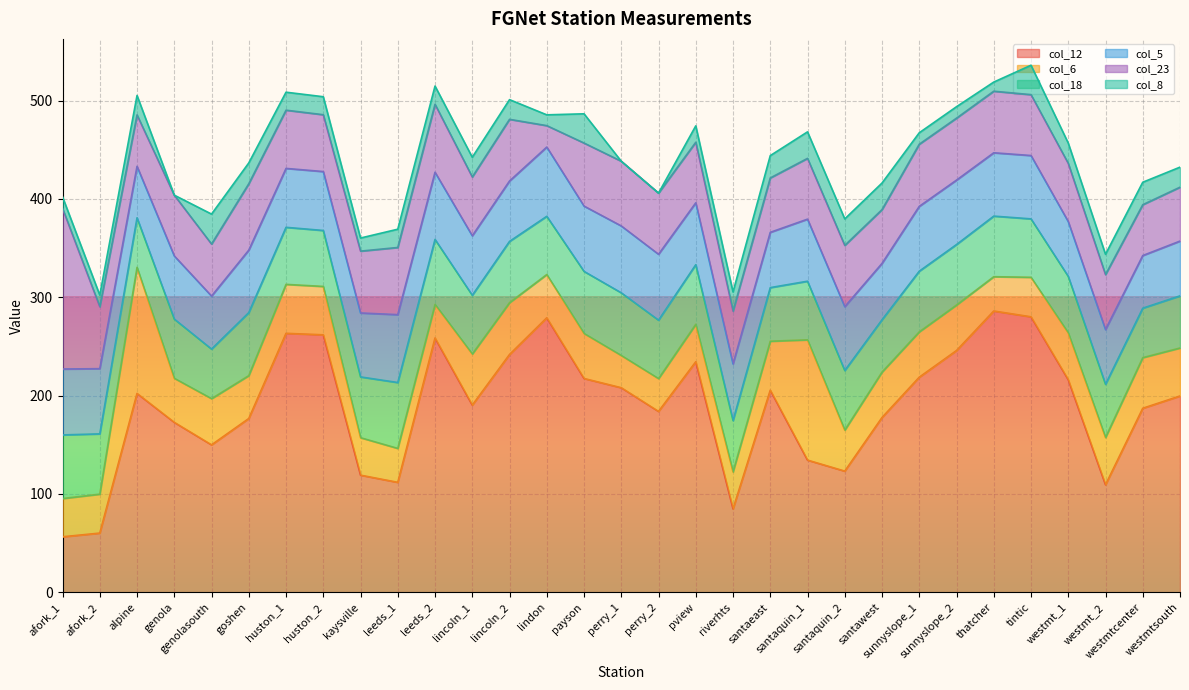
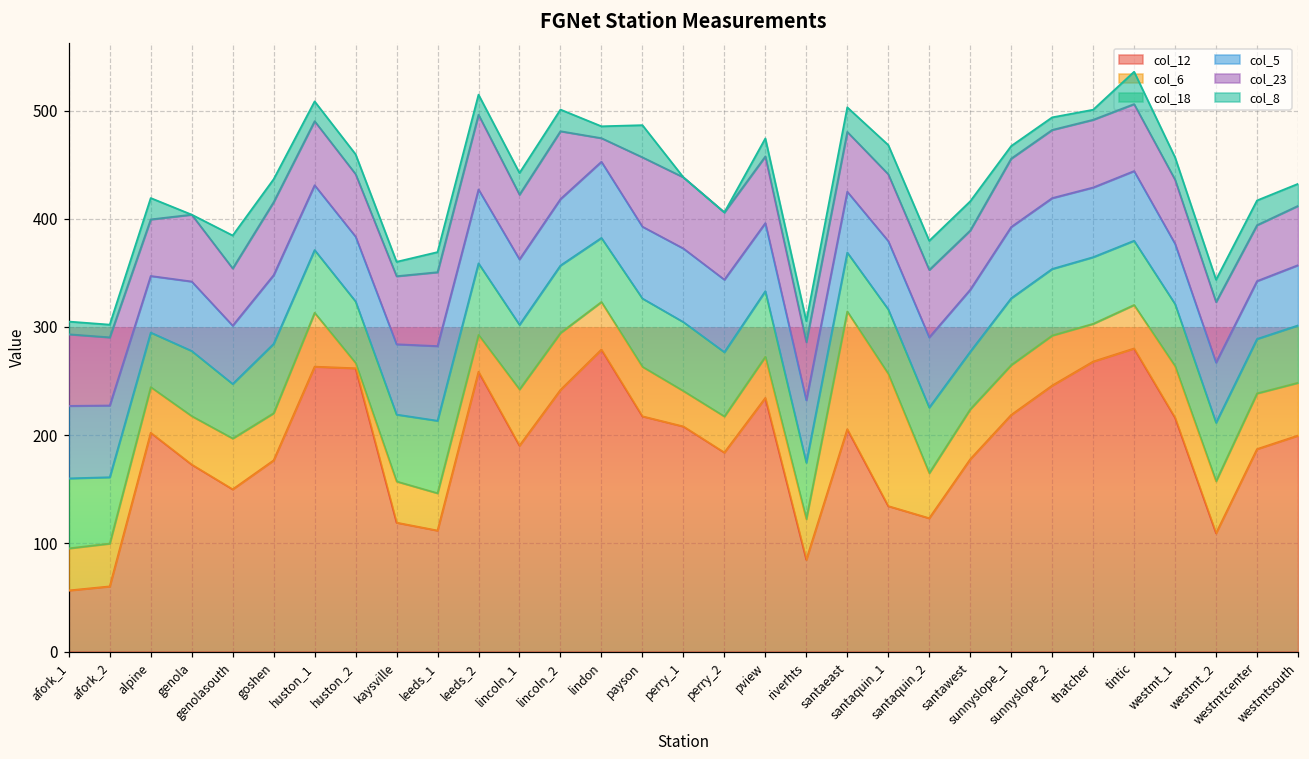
col_23, afork_1: 160 -> 70
col_6, alpine: 130 -> 40
col_6, huston_2: 50 -> 0
col_6, santaeast: 50 -> 110
col_12, thatcher: 290 -> 270
